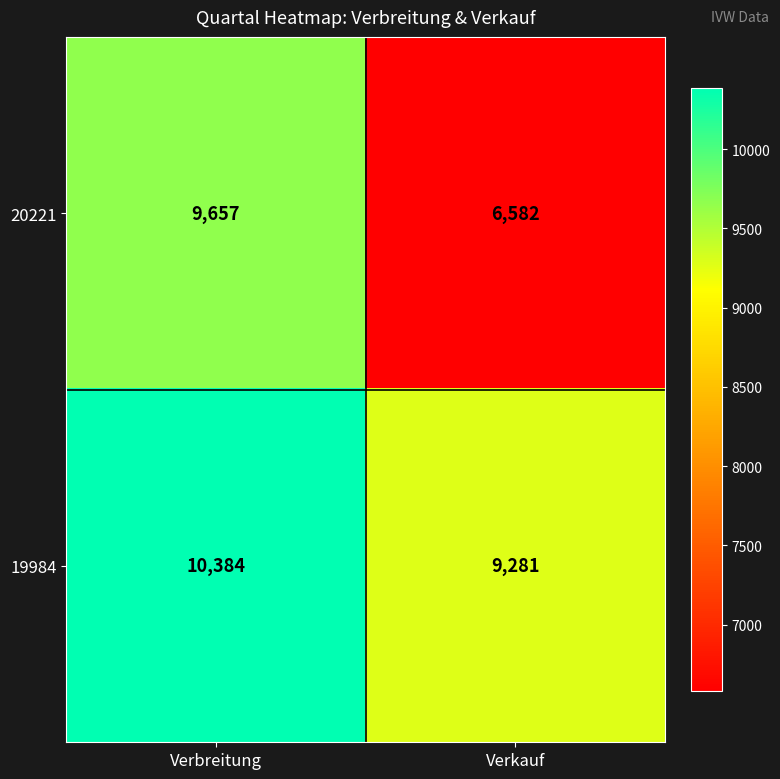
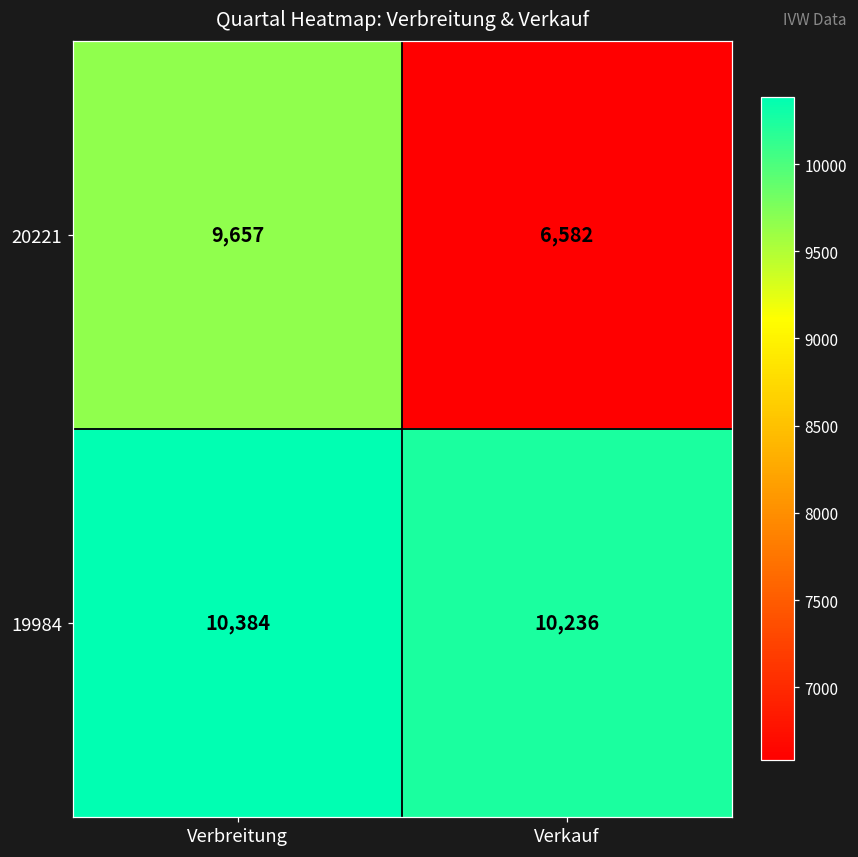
19984, Verkauf: 9,281 -> 10,236
